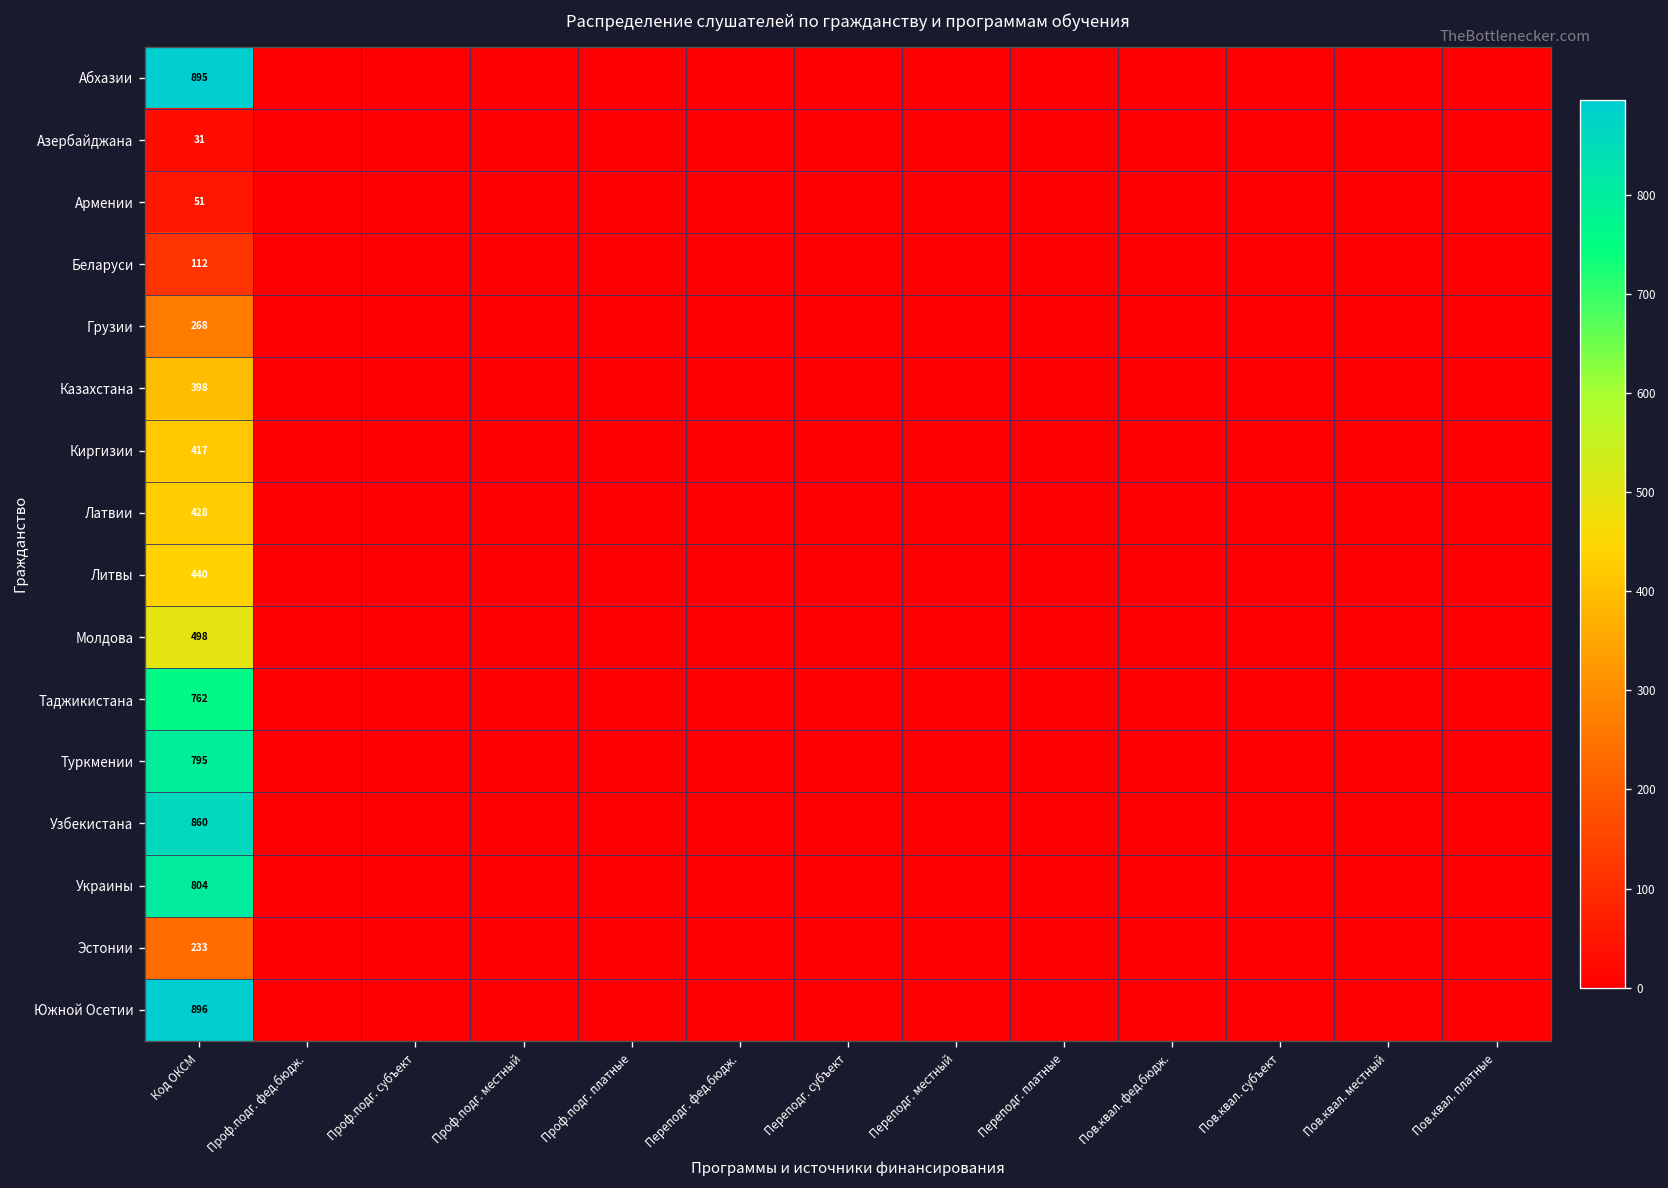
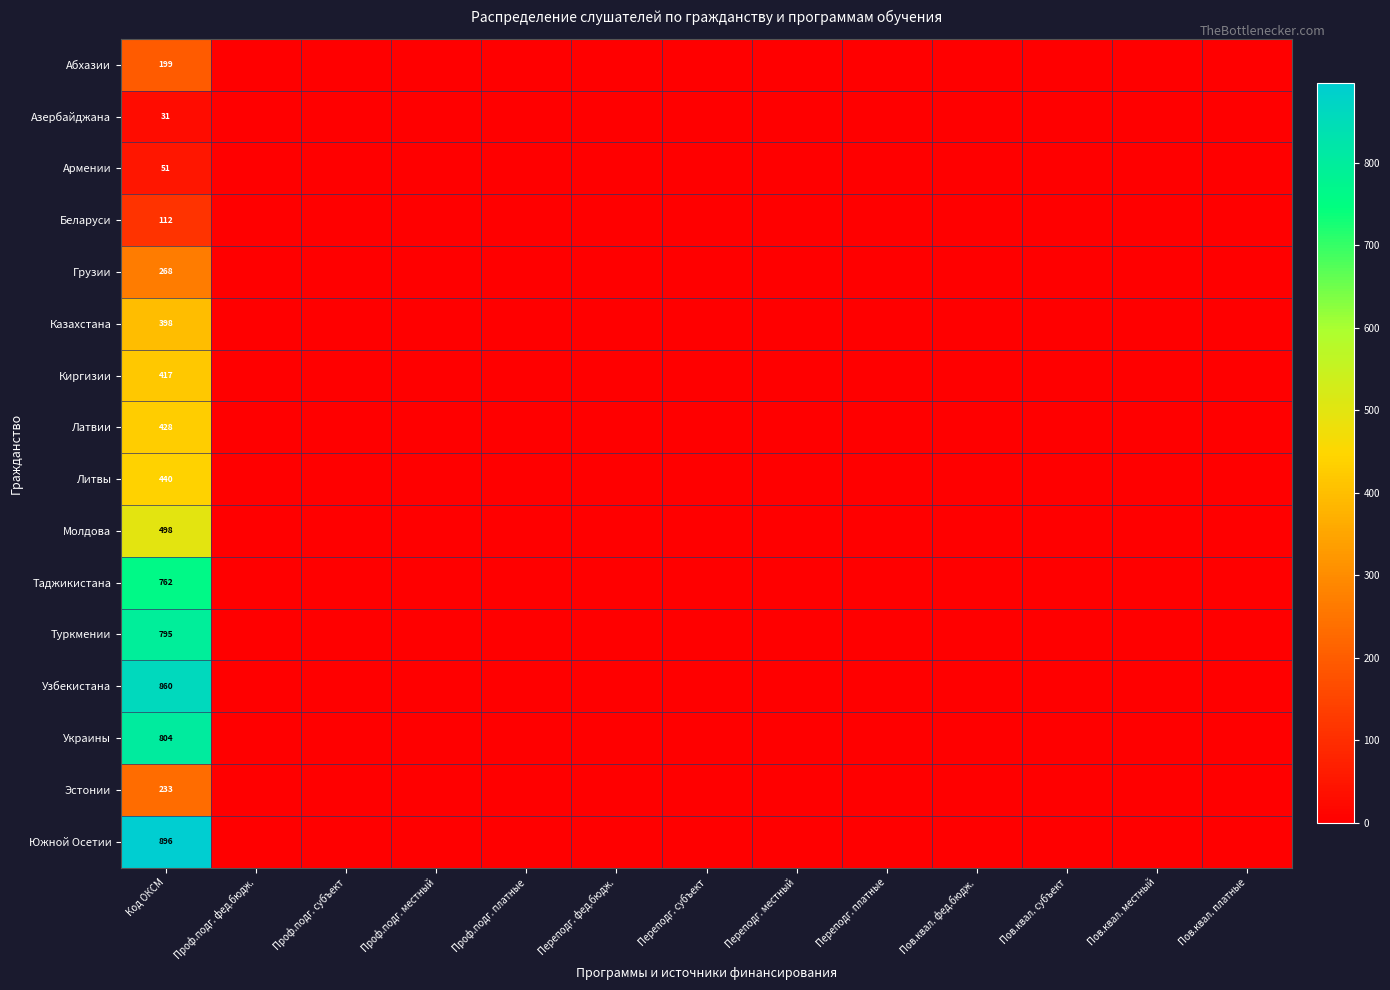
Абхазии, Код ОКСМ: 895 -> 199
